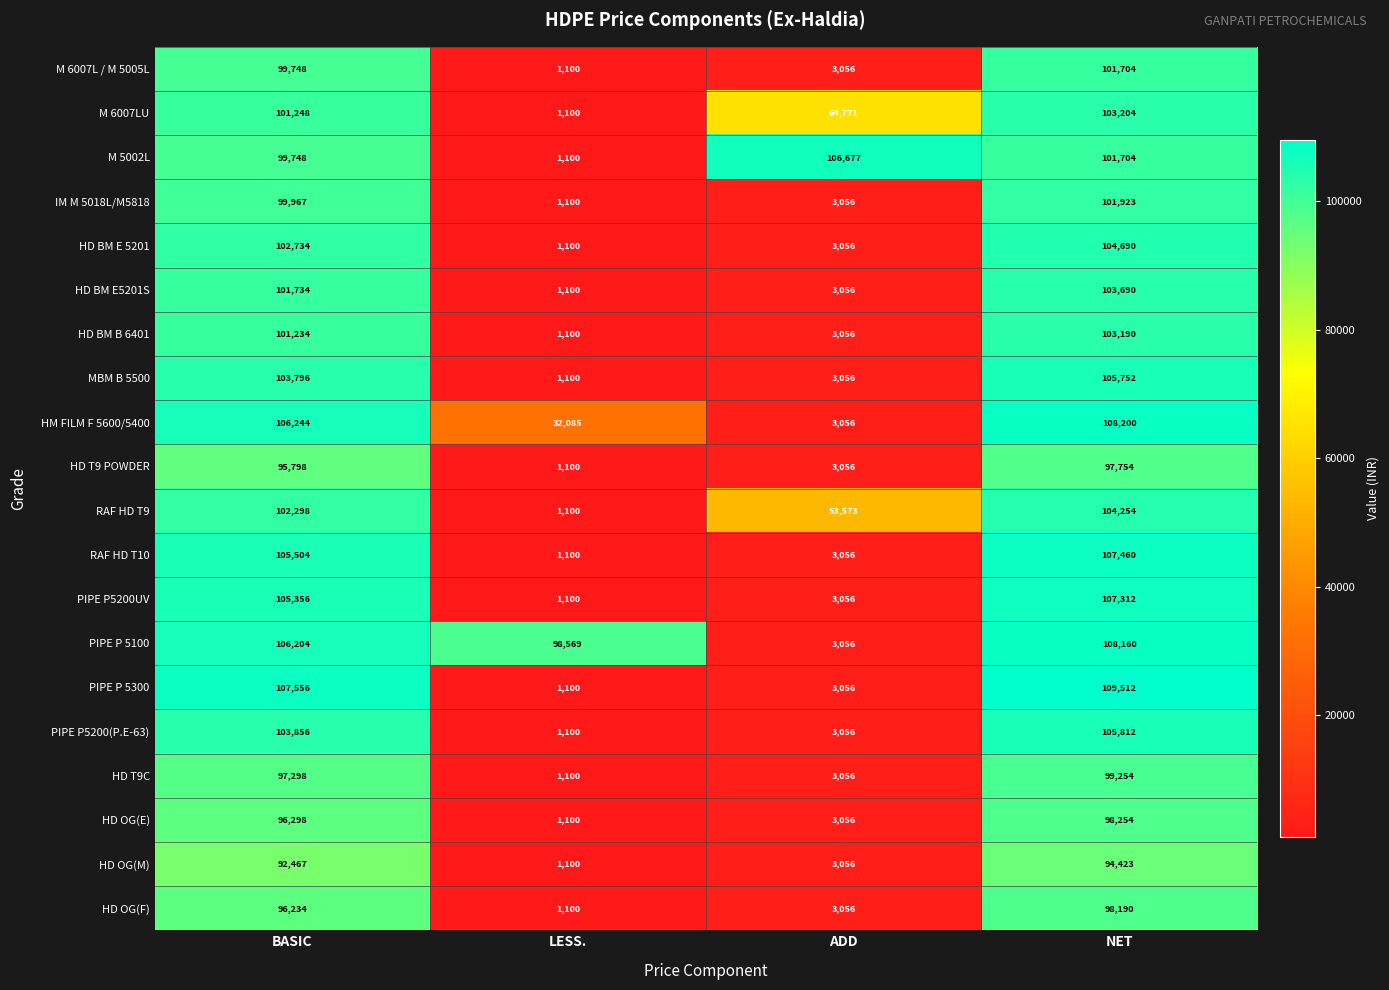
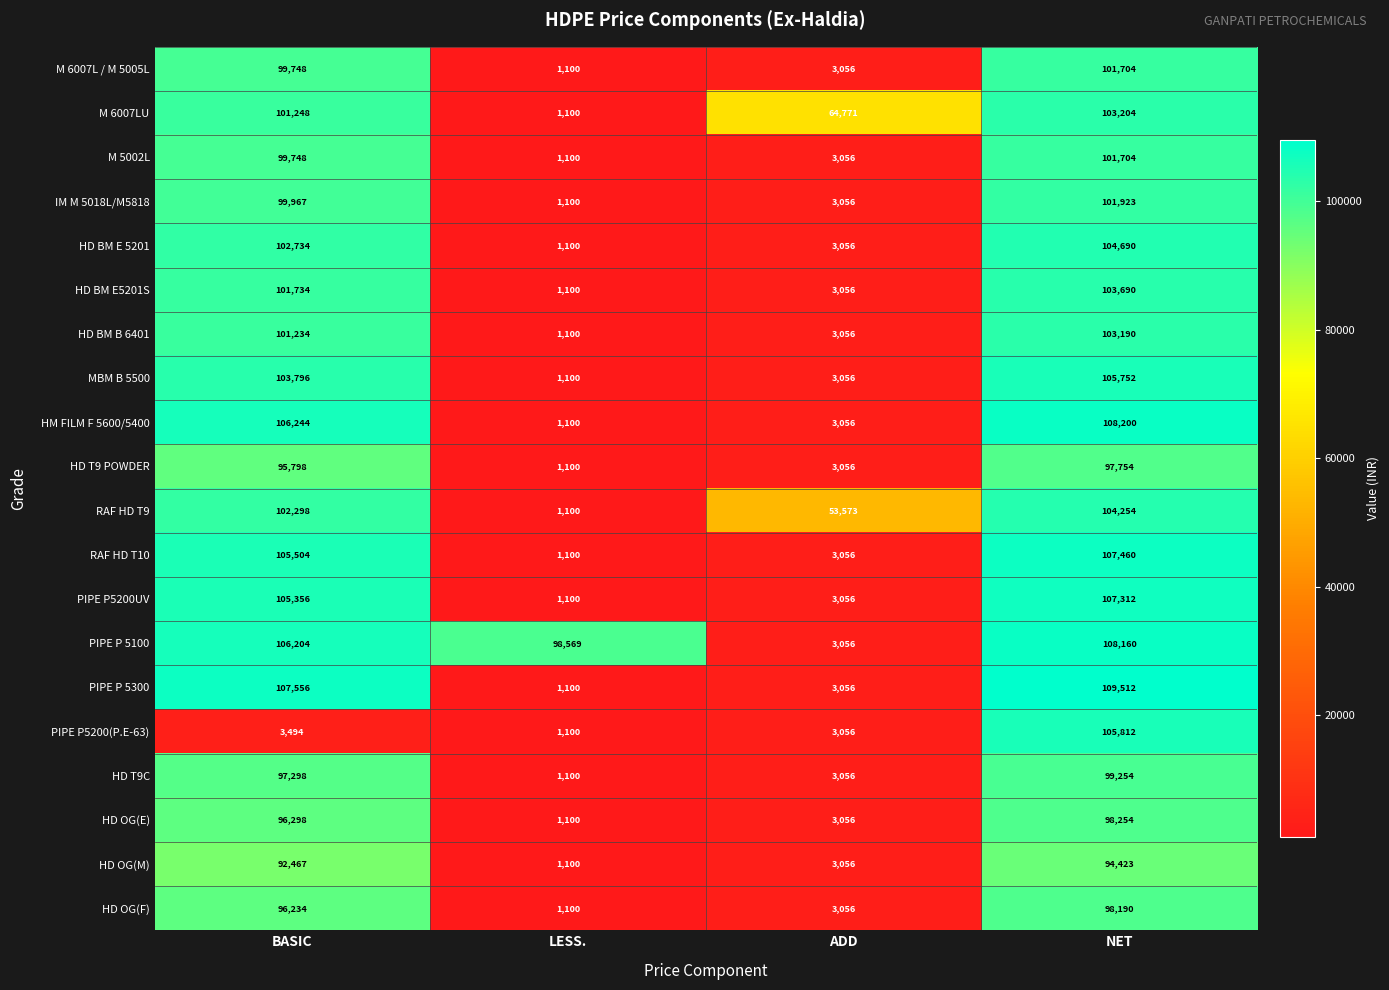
M 5002L, ADD: 106,677 -> 3,056
HM FILM F 5600/5400, LESS.: 32,085 -> 1,100
PIPE P5200(P.E-63), BASIC: 103,856 -> 3,494
